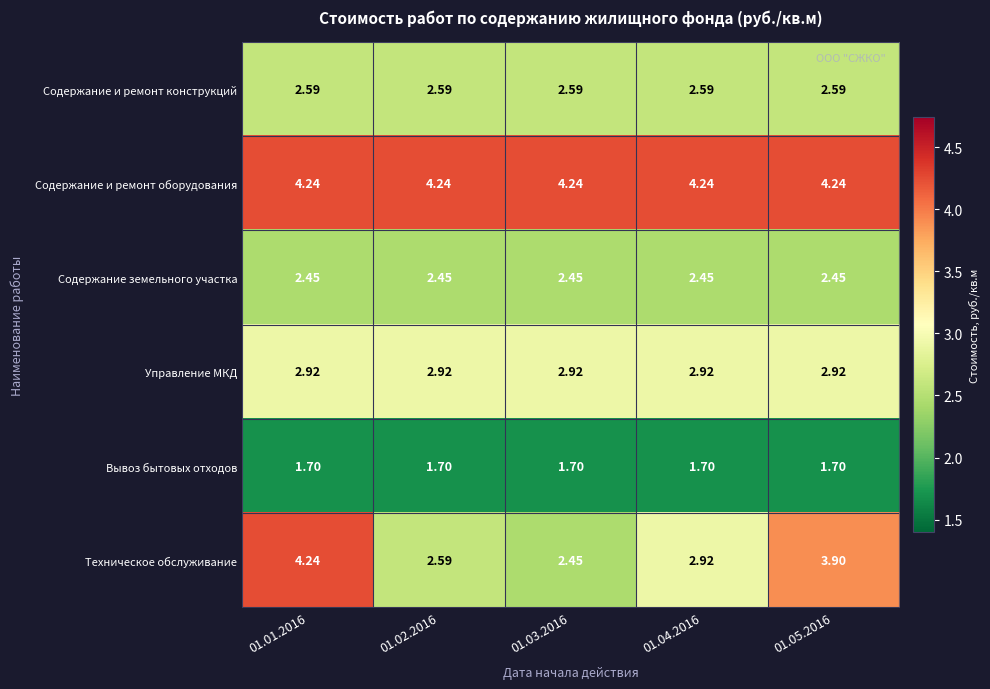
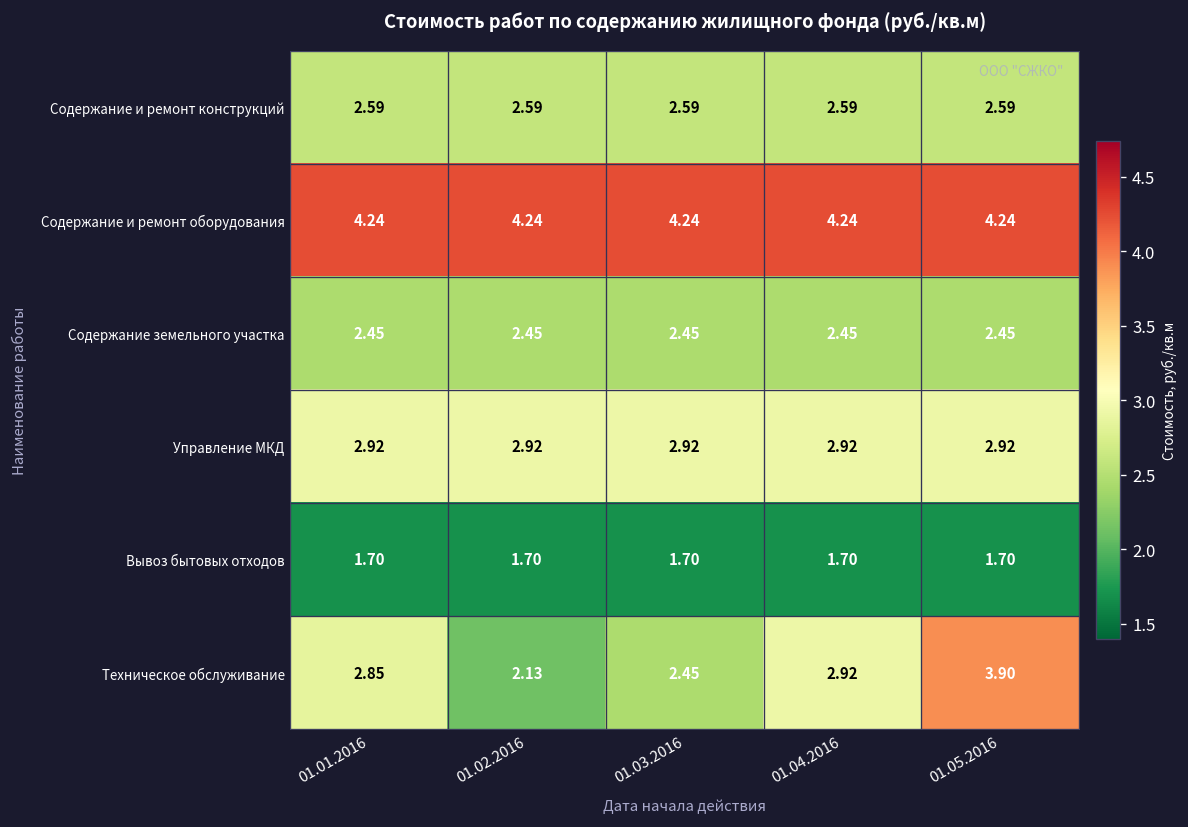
Техническое обслуживание, 01.01.2016: 4.24 -> 2.85
Техническое обслуживание, 01.02.2016: 2.59 -> 2.13
